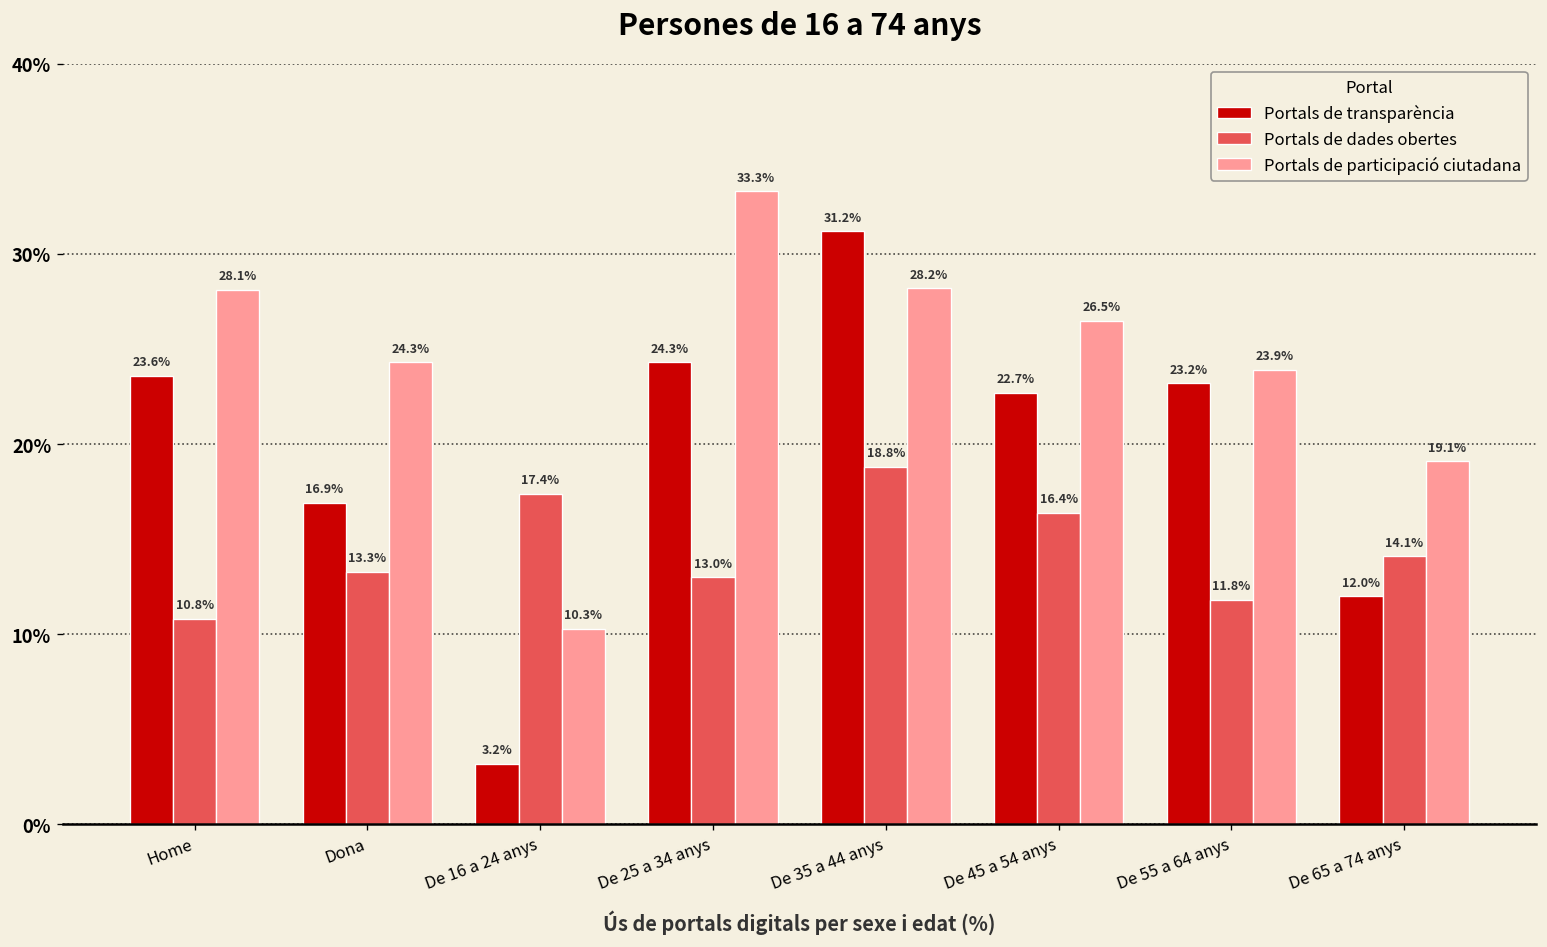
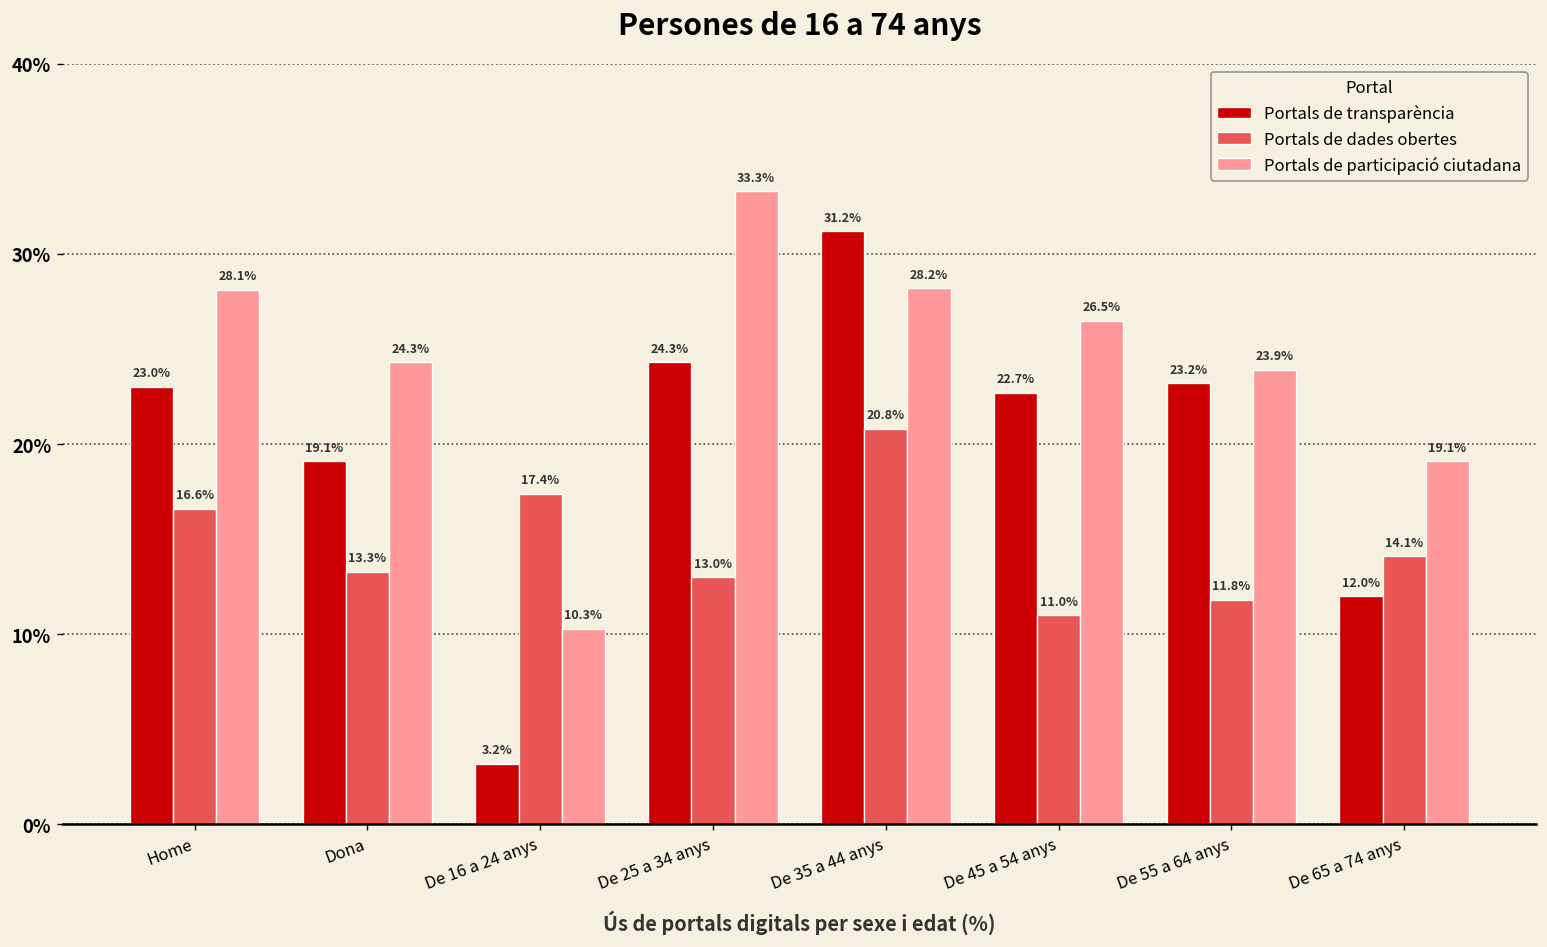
Portals de transparència, Home: 23.6% -> 23.0%
Portals de dades obertes, Home: 10.8% -> 16.6%
Portals de transparència, Dona: 16.9% -> 19.1%
Portals de dades obertes, De 35 a 44 anys: 18.8% -> 20.8%
Portals de dades obertes, De 45 a 54 anys: 16.4% -> 11.0%
